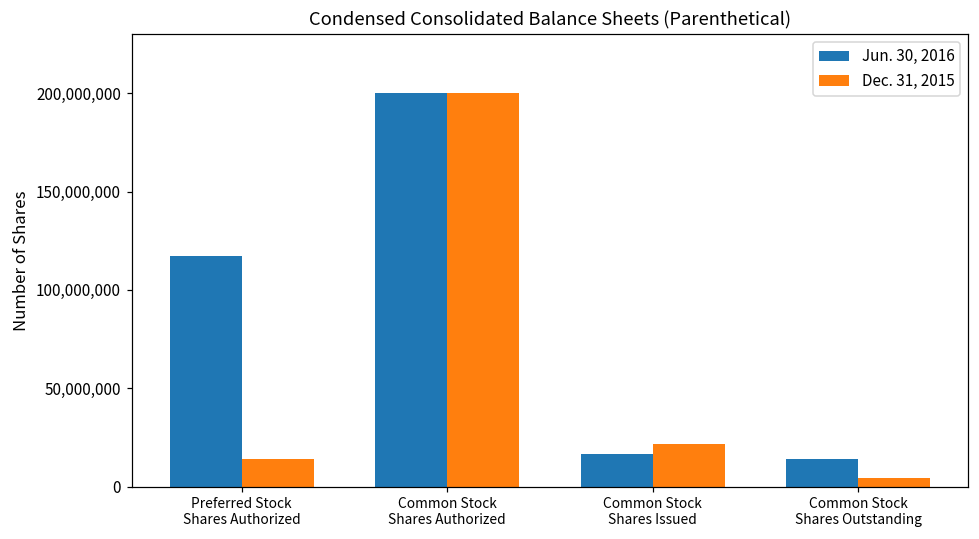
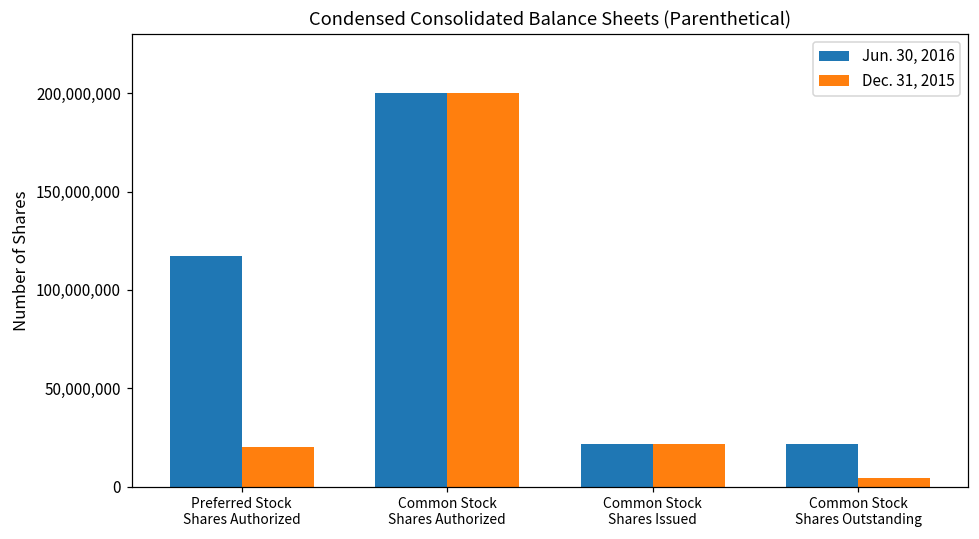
Dec. 31, 2015, Preferred Stock Shares Authorized: 14,000,000 -> 20,000,000
Jun. 30, 2016, Common Stock Shares Issued: 16,000,000 -> 22,000,000
Jun. 30, 2016, Common Stock Shares Outstanding: 14,000,000 -> 22,000,000
